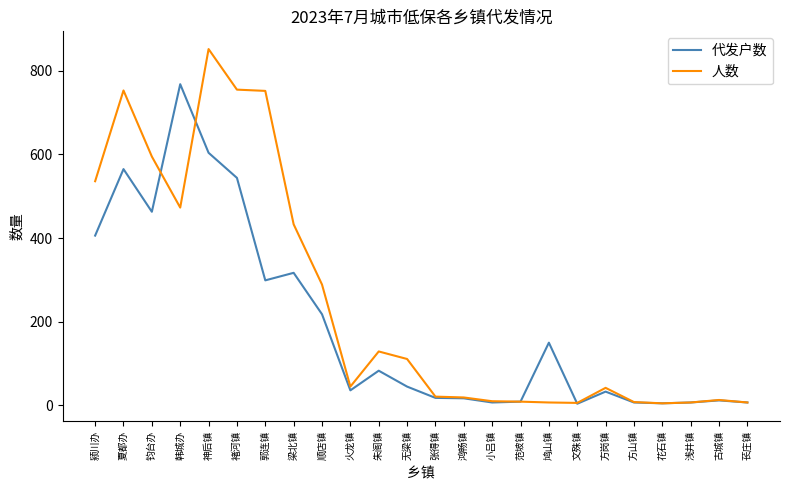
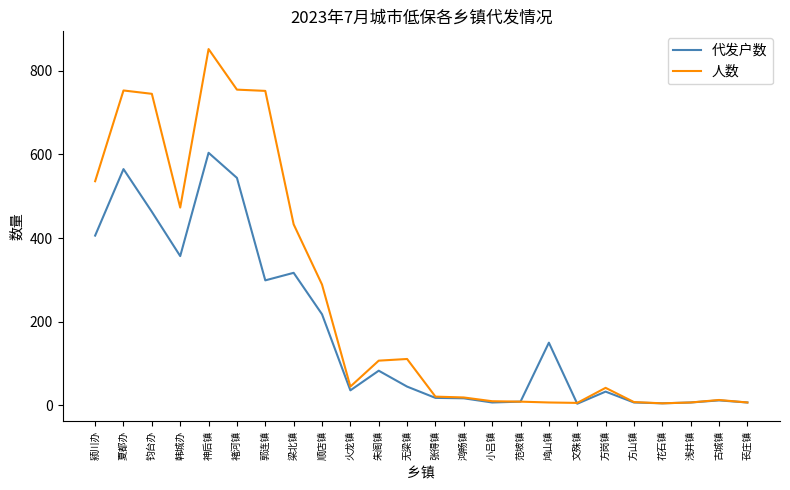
人数, 钧台办: 600 -> 750
代发户数, 韩城办: 770 -> 360
人数, 朱阁镇: 130 -> 110
